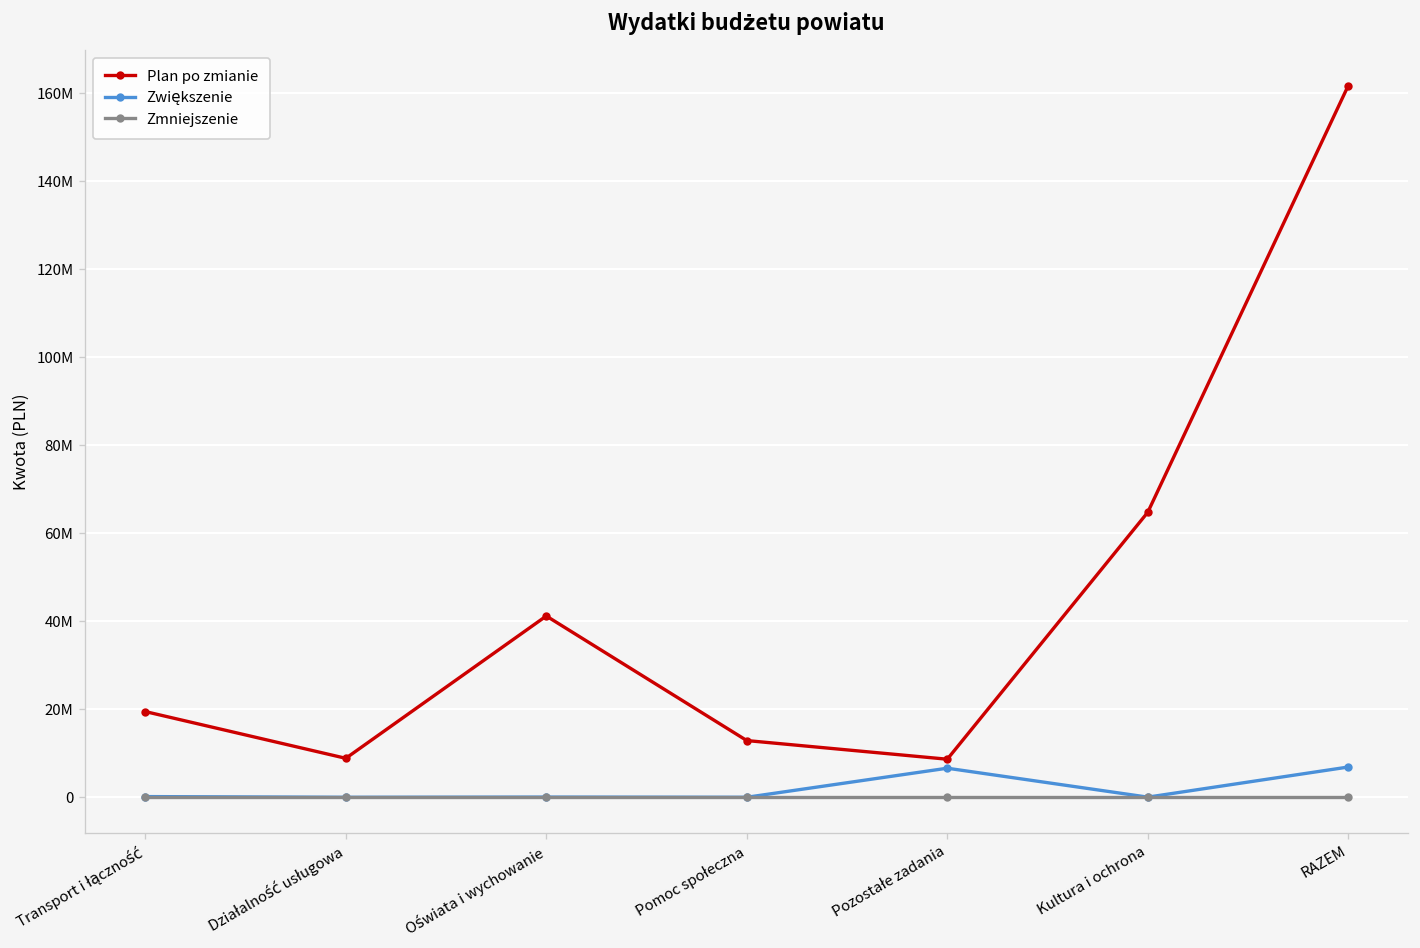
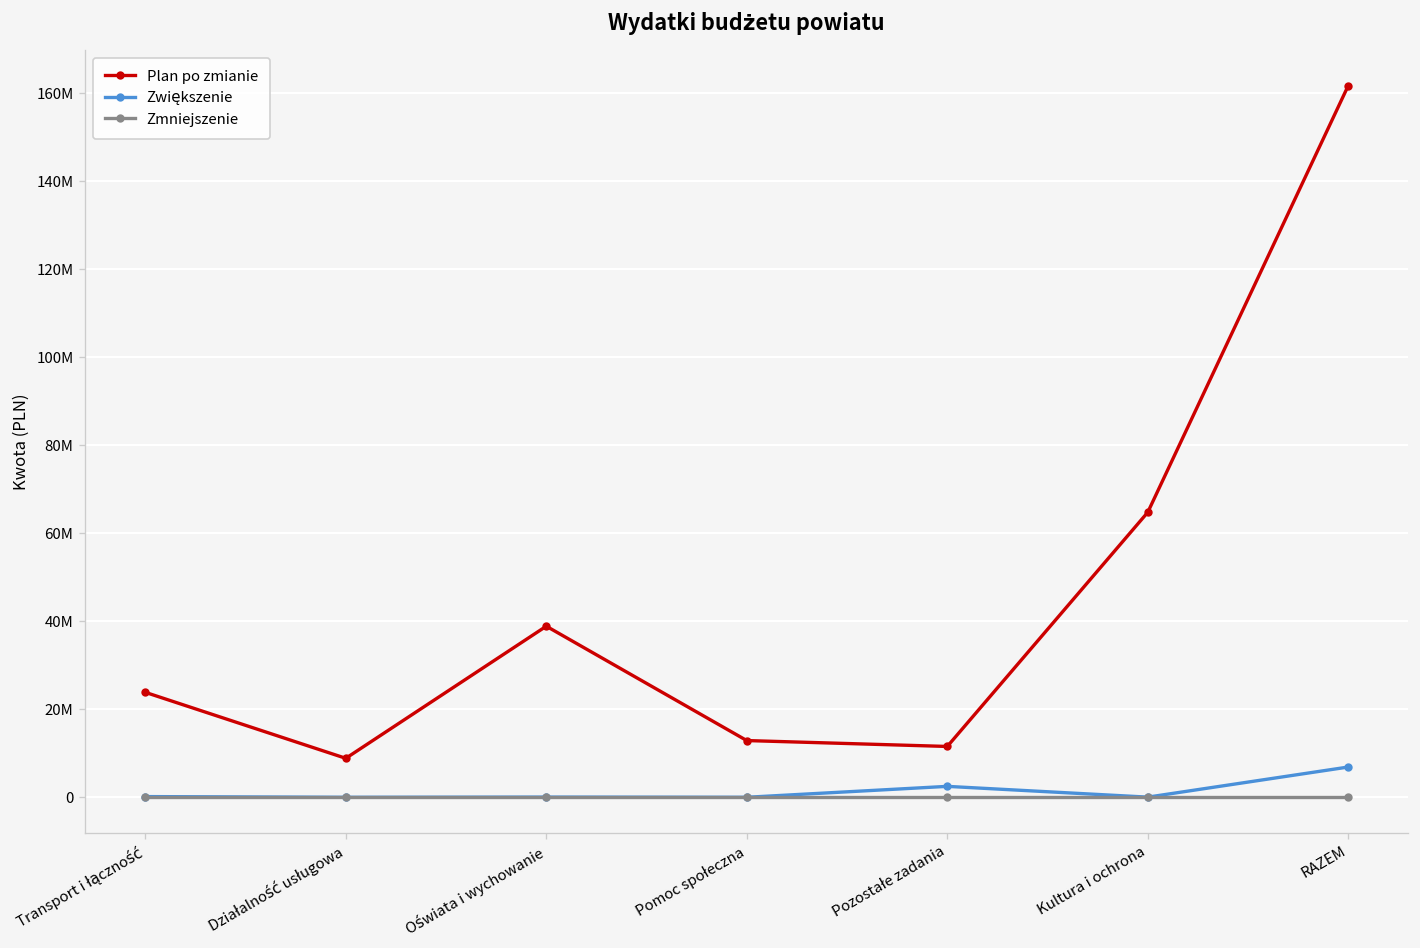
Plan po zmianie, Transport i łączność: 19000000 -> 24000000
Plan po zmianie, Oświata i wychowanie: 41000000 -> 39000000
Plan po zmianie, Pozostałe zadania: 9000000 -> 12000000
Zwiększenie, Pozostałe zadania: 7000000 -> 2000000
